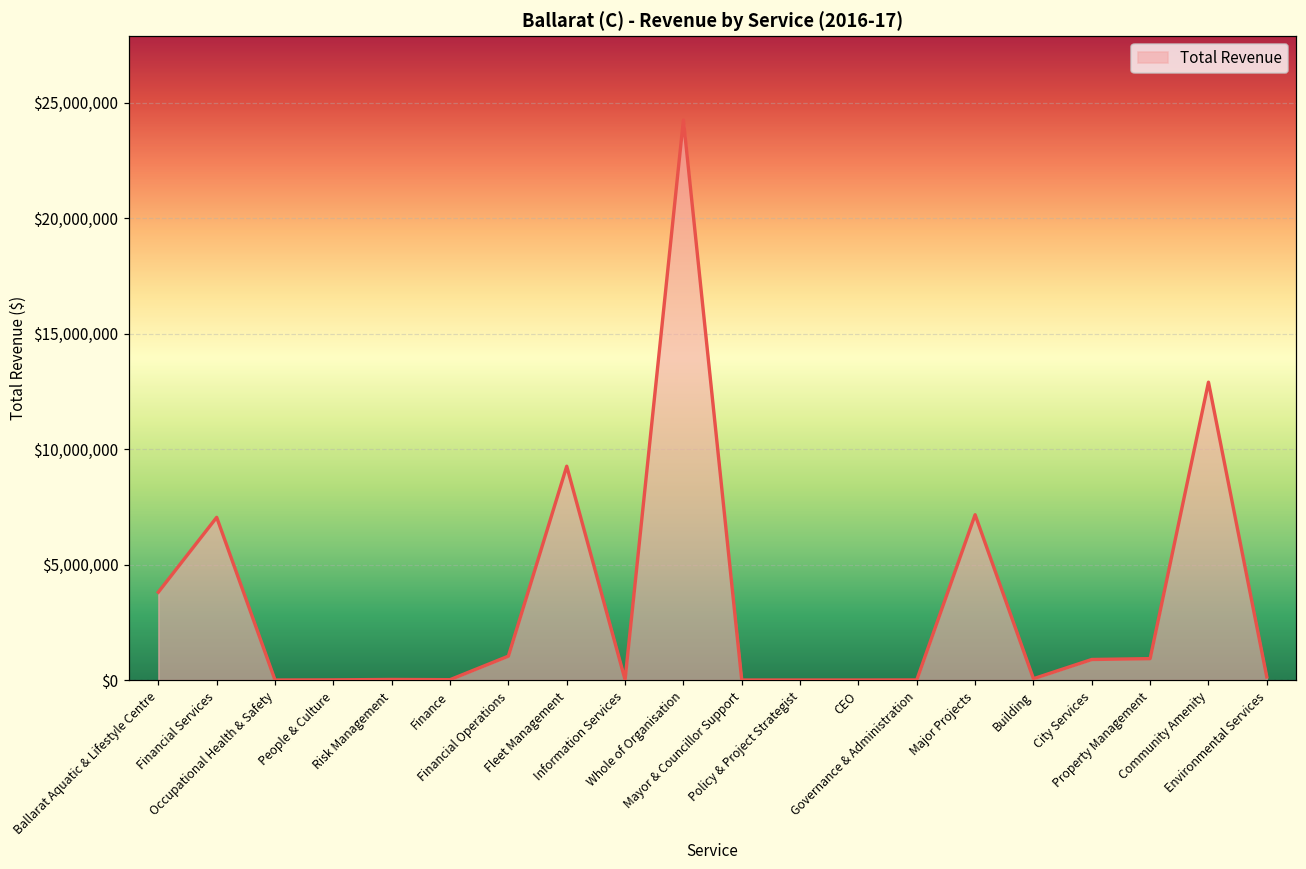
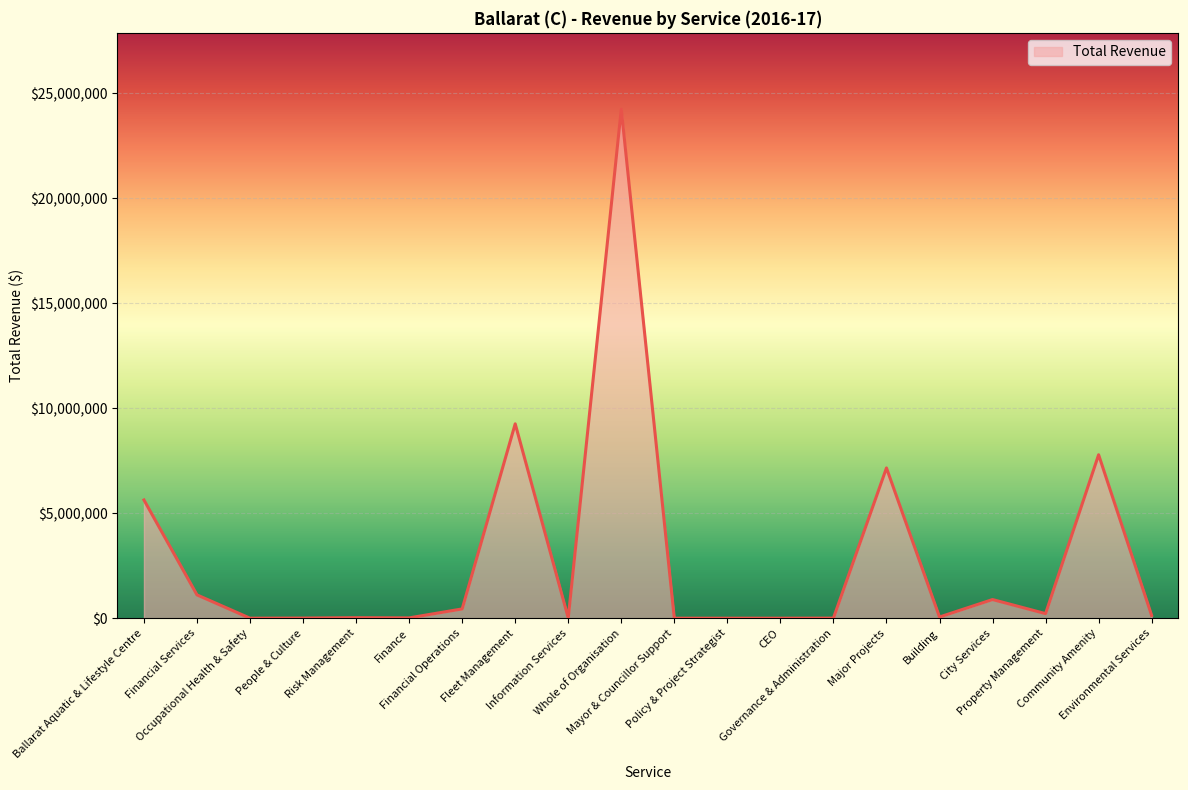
Ballarat Aquatic & Lifestyle Centre: $3,800,000 -> $5,600,000
Financial Services: $7,000,000 -> $1,100,000
Financial Operations: $1,000,000 -> $400,000
Property Management: $900,000 -> $200,000
Community Amenity: $12,900,000 -> $7,800,000
